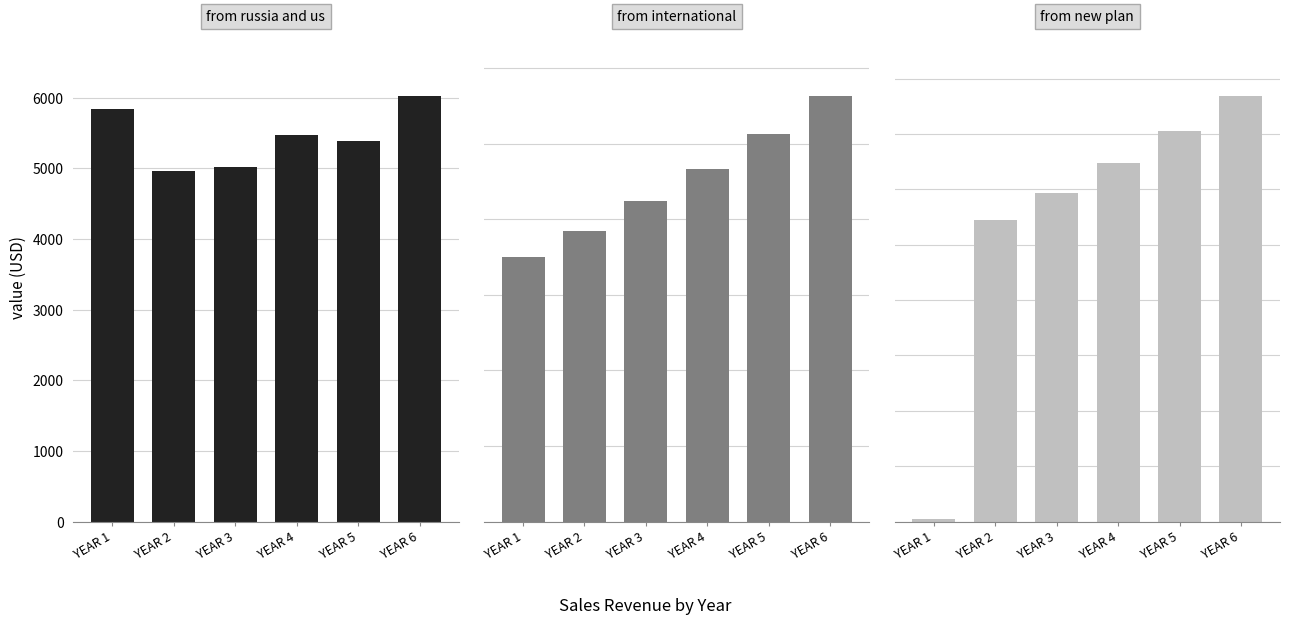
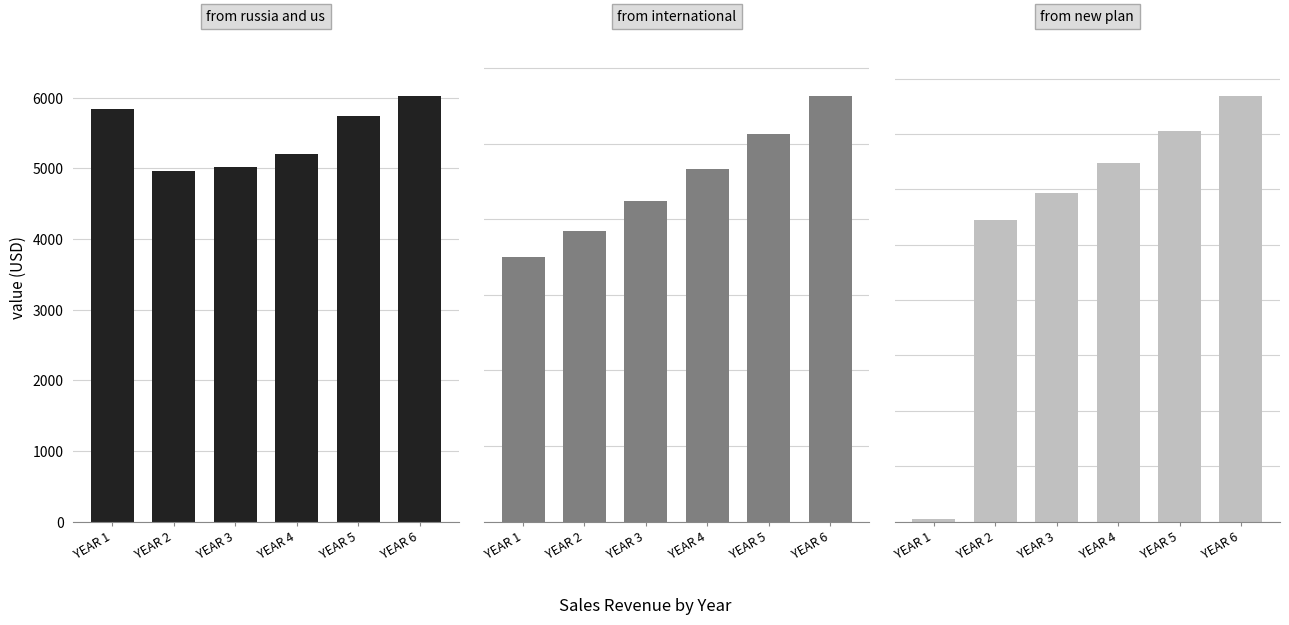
from russia and us, YEAR 4: 5500 -> 5200
from russia and us, YEAR 5: 5400 -> 5700
